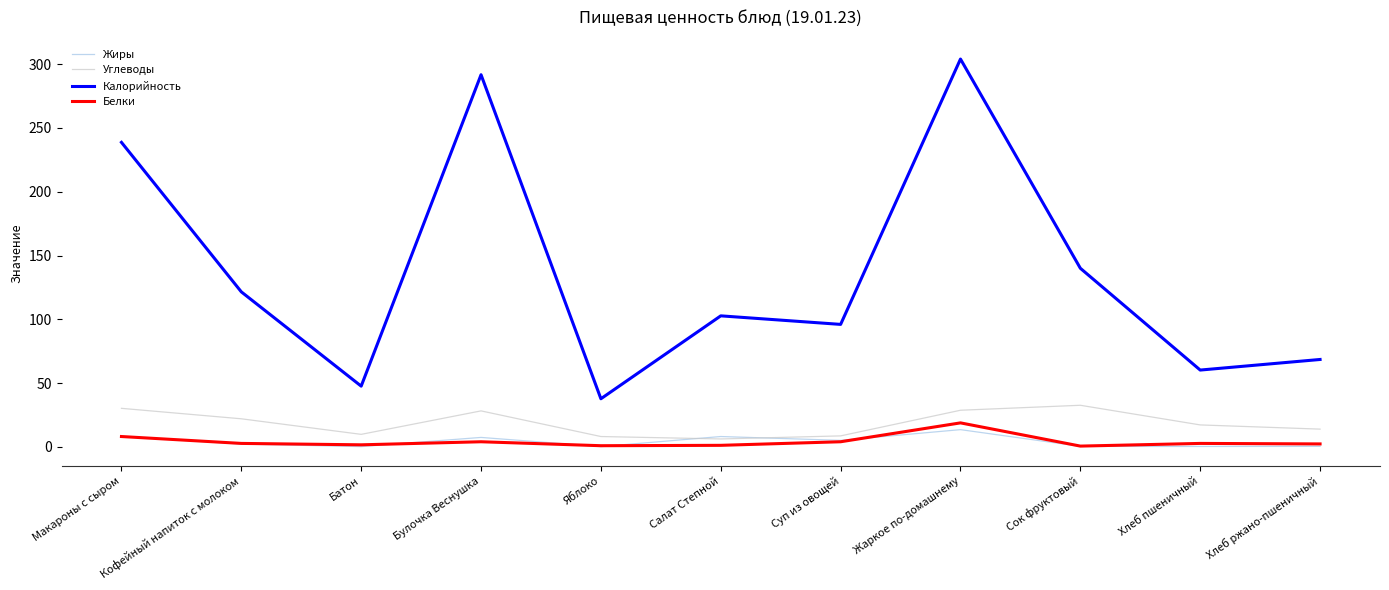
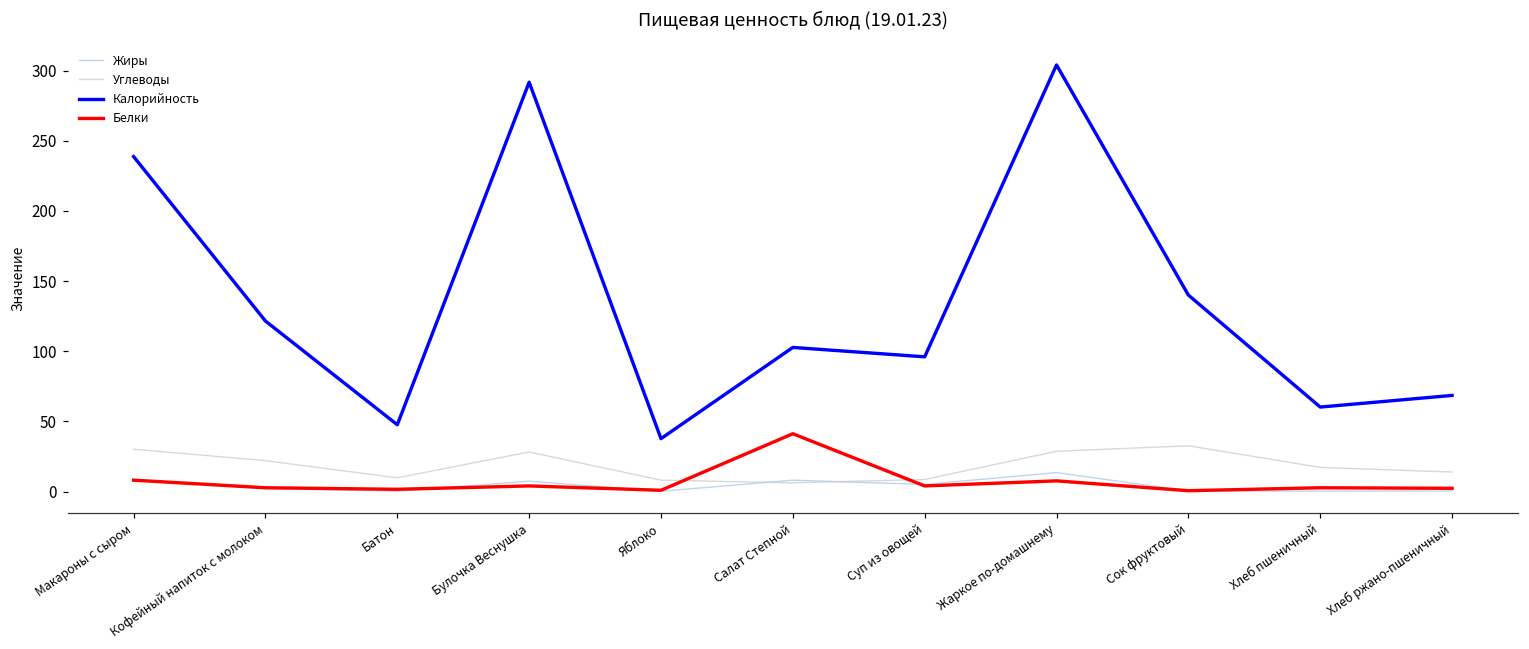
Белки, Салат Степной: 1 -> 41
Белки, Жаркое по-домашнему: 19 -> 8
